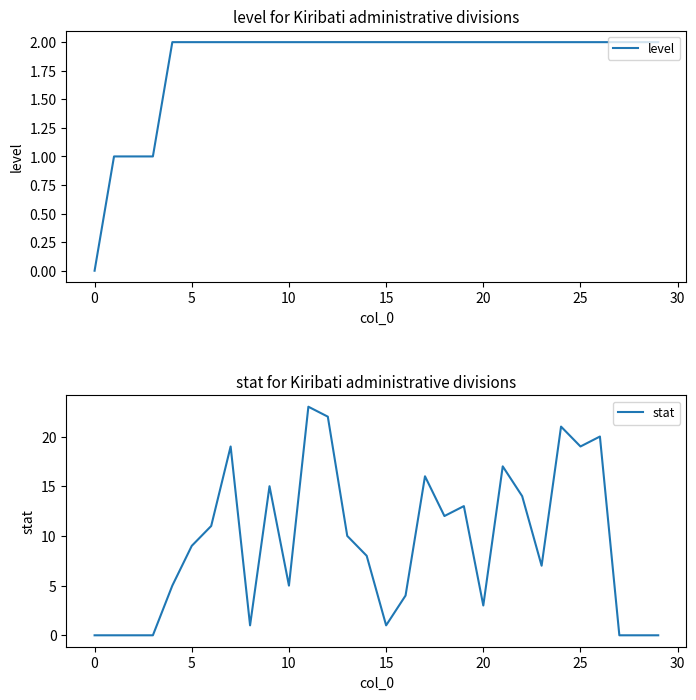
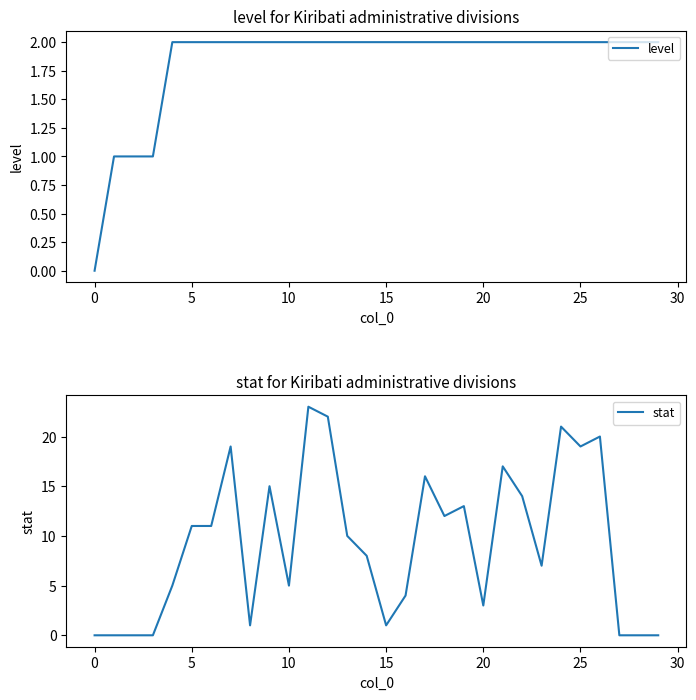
stat for Kiribati administrative divisions, 5: 9 -> 11
